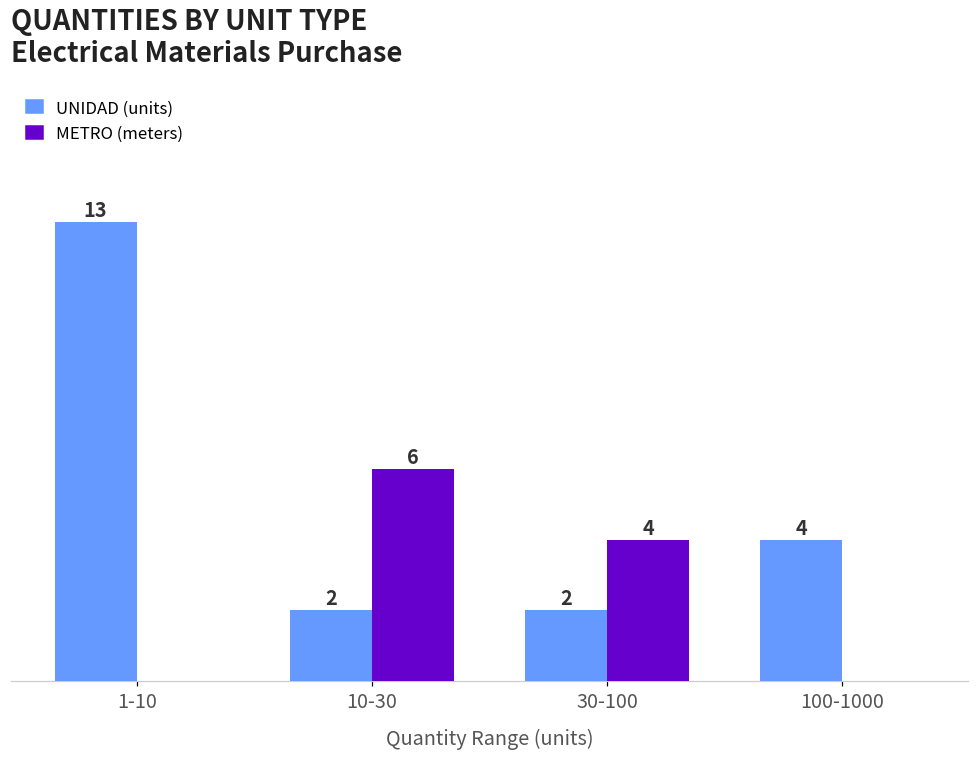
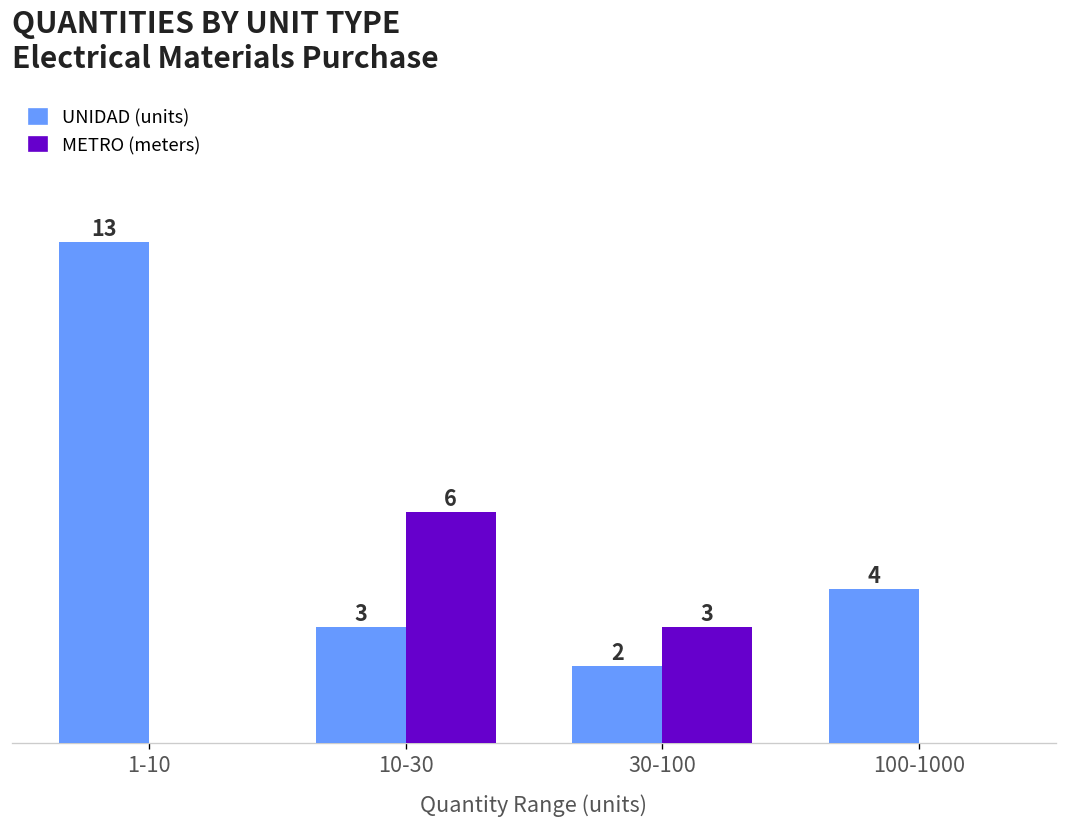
UNIDAD (units), 10-30: 2 -> 3
METRO (meters), 30-100: 4 -> 3
